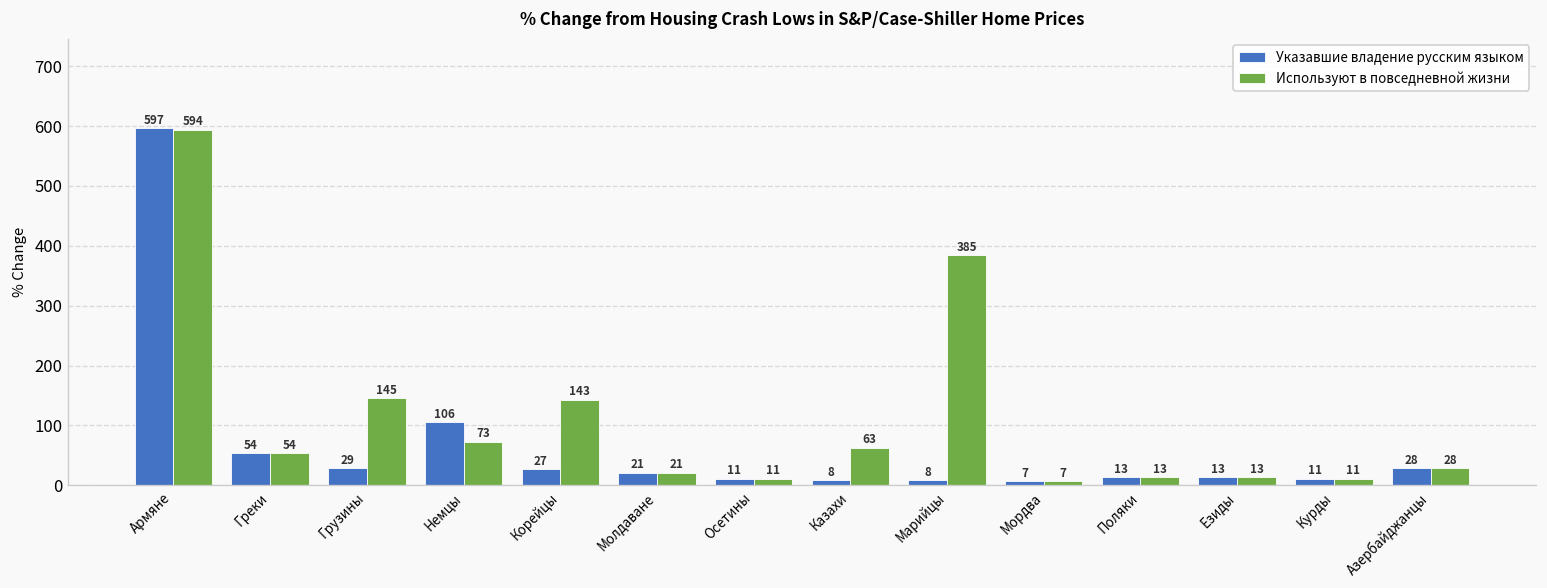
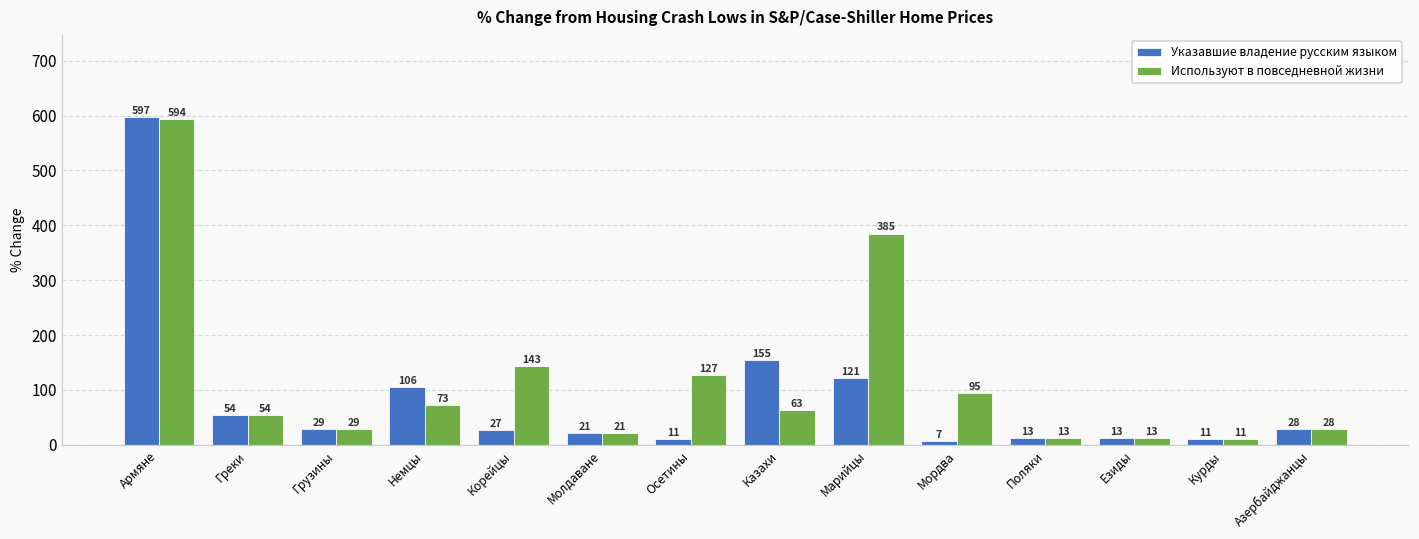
Используют в повседневной жизни, Грузины: 145 -> 29
Используют в повседневной жизни, Осетины: 11 -> 127
Указавшие владение русским языком, Казахи: 8 -> 155
Указавшие владение русским языком, Марийцы: 8 -> 121
Используют в повседневной жизни, Мордва: 7 -> 95
